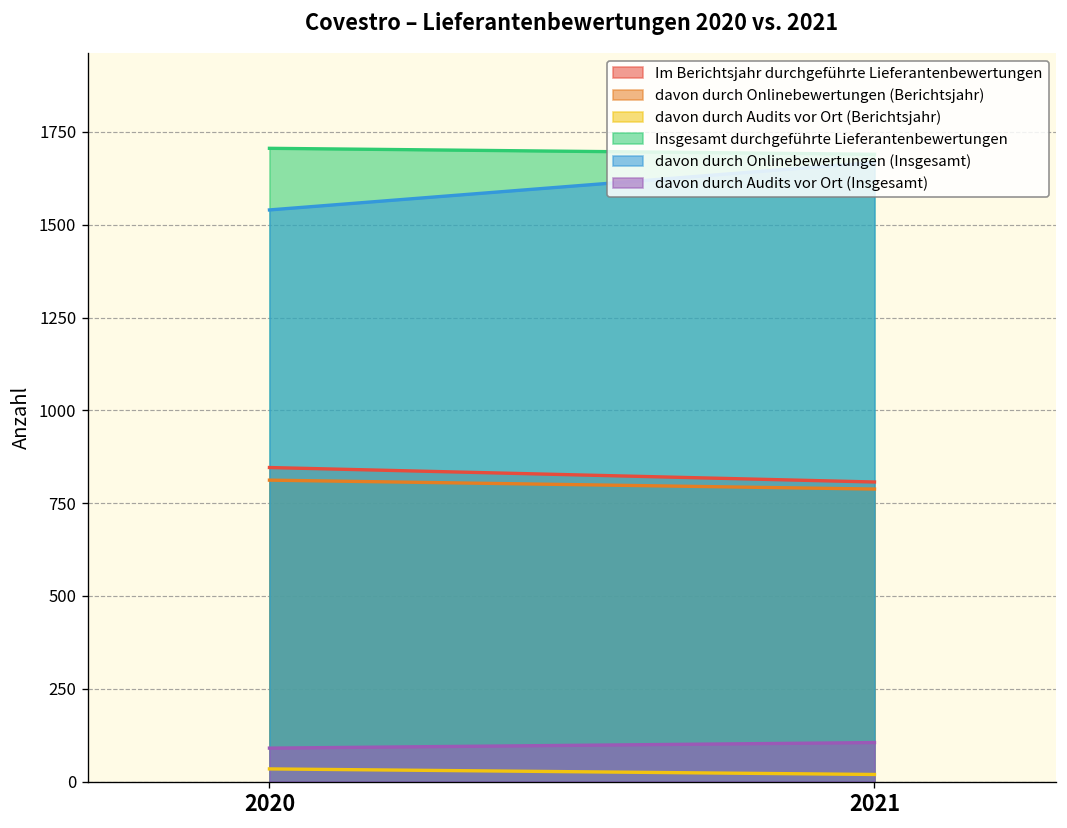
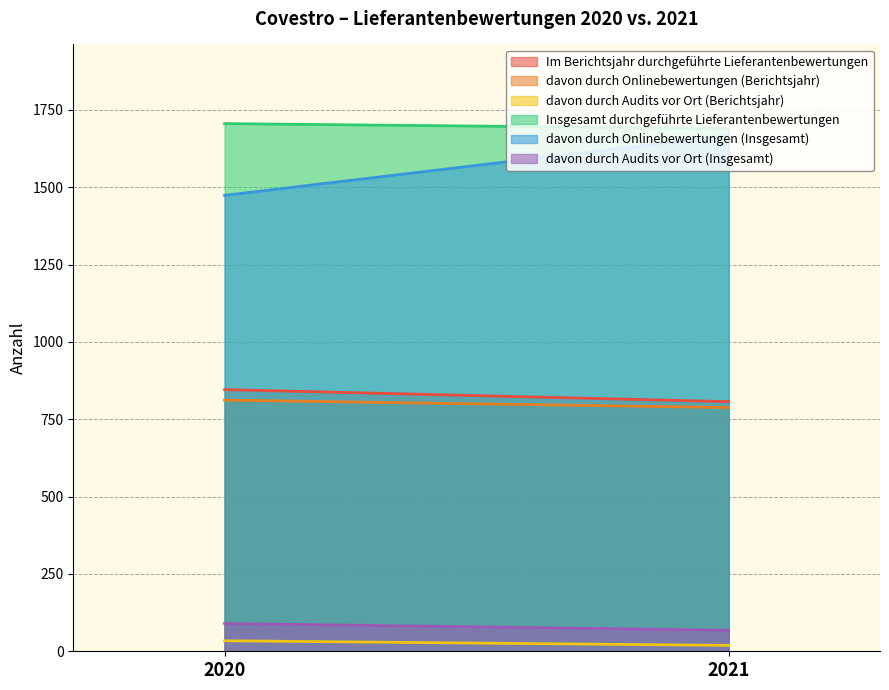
davon durch Onlinebewertungen (Insgesamt), 2020: 1540 -> 1470
davon durch Audits vor Ort (Insgesamt), 2021: 110 -> 70
